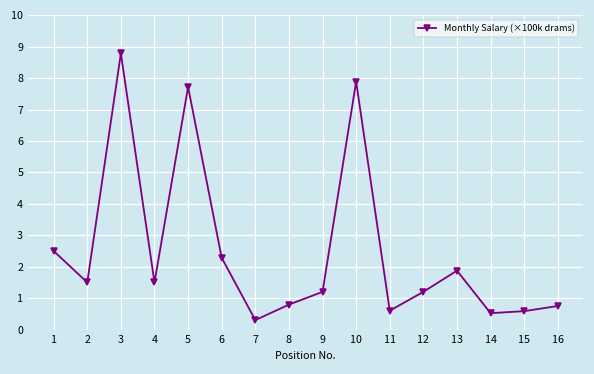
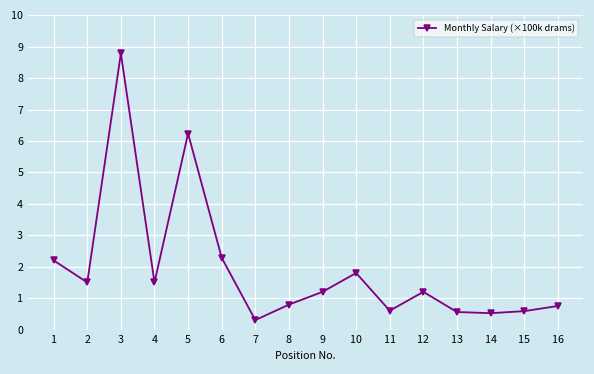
1: 2.5 -> 2.2
5: 7.7 -> 6.2
10: 7.9 -> 1.8
13: 1.9 -> 0.6
